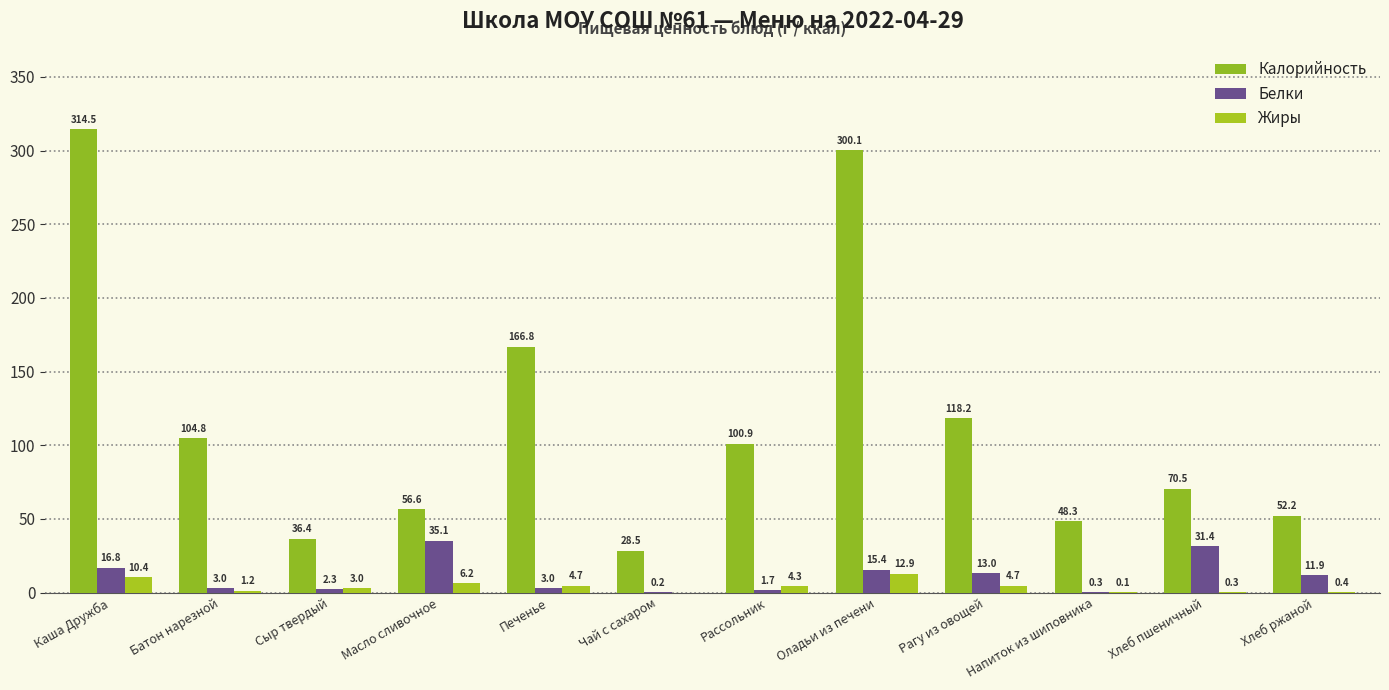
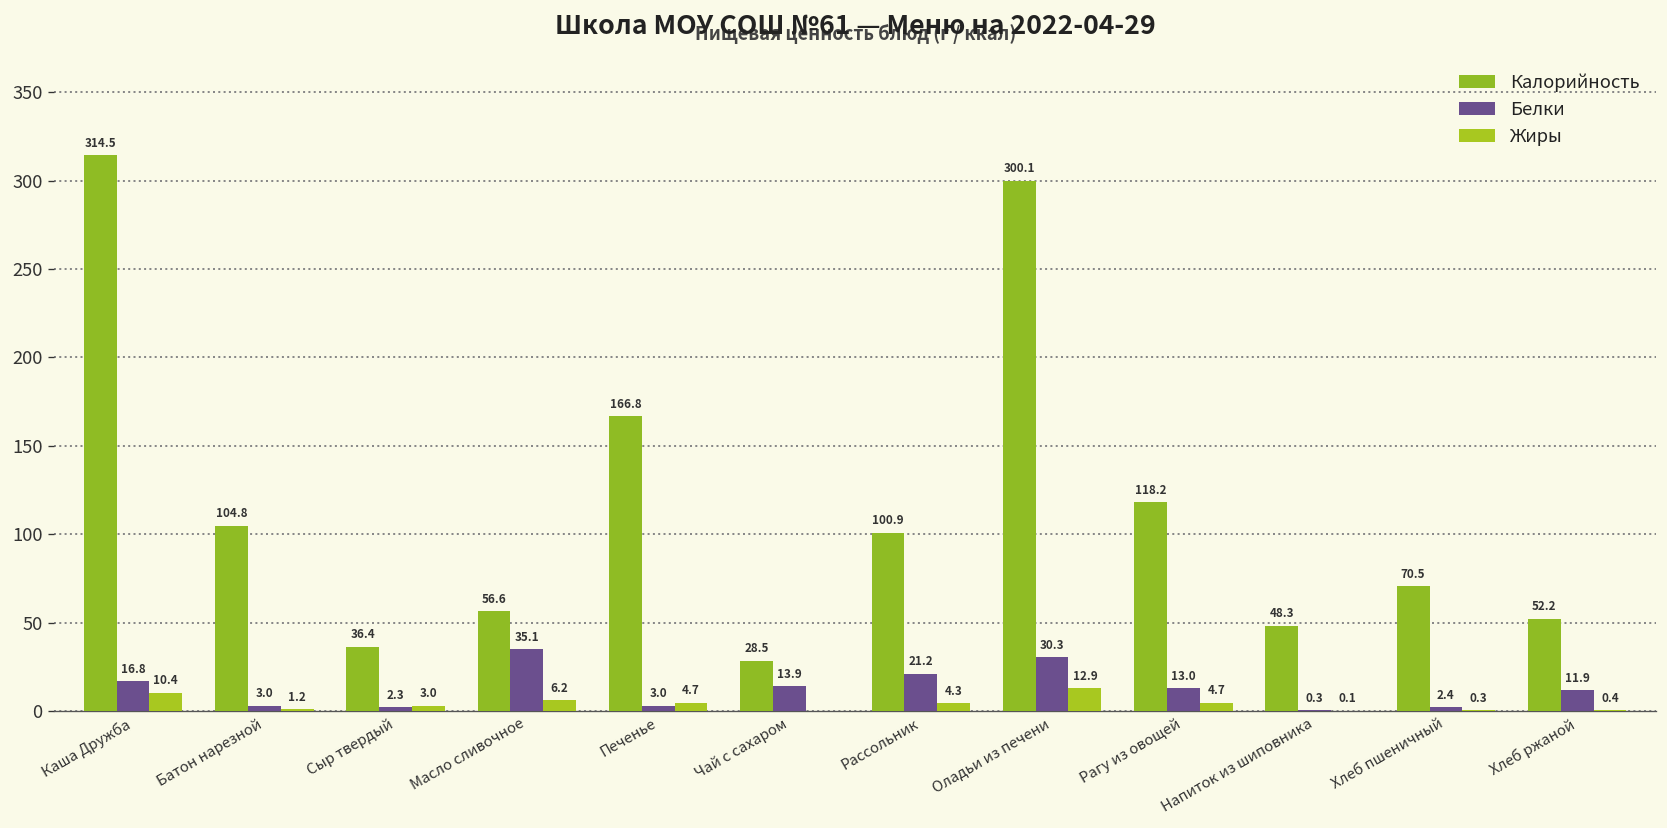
Белки, Чай с сахаром: 0.2 -> 13.9
Белки, Рассольник: 1.7 -> 21.2
Белки, Оладьи из печени: 15.4 -> 30.3
Белки, Хлеб пшеничный: 31.4 -> 2.4
